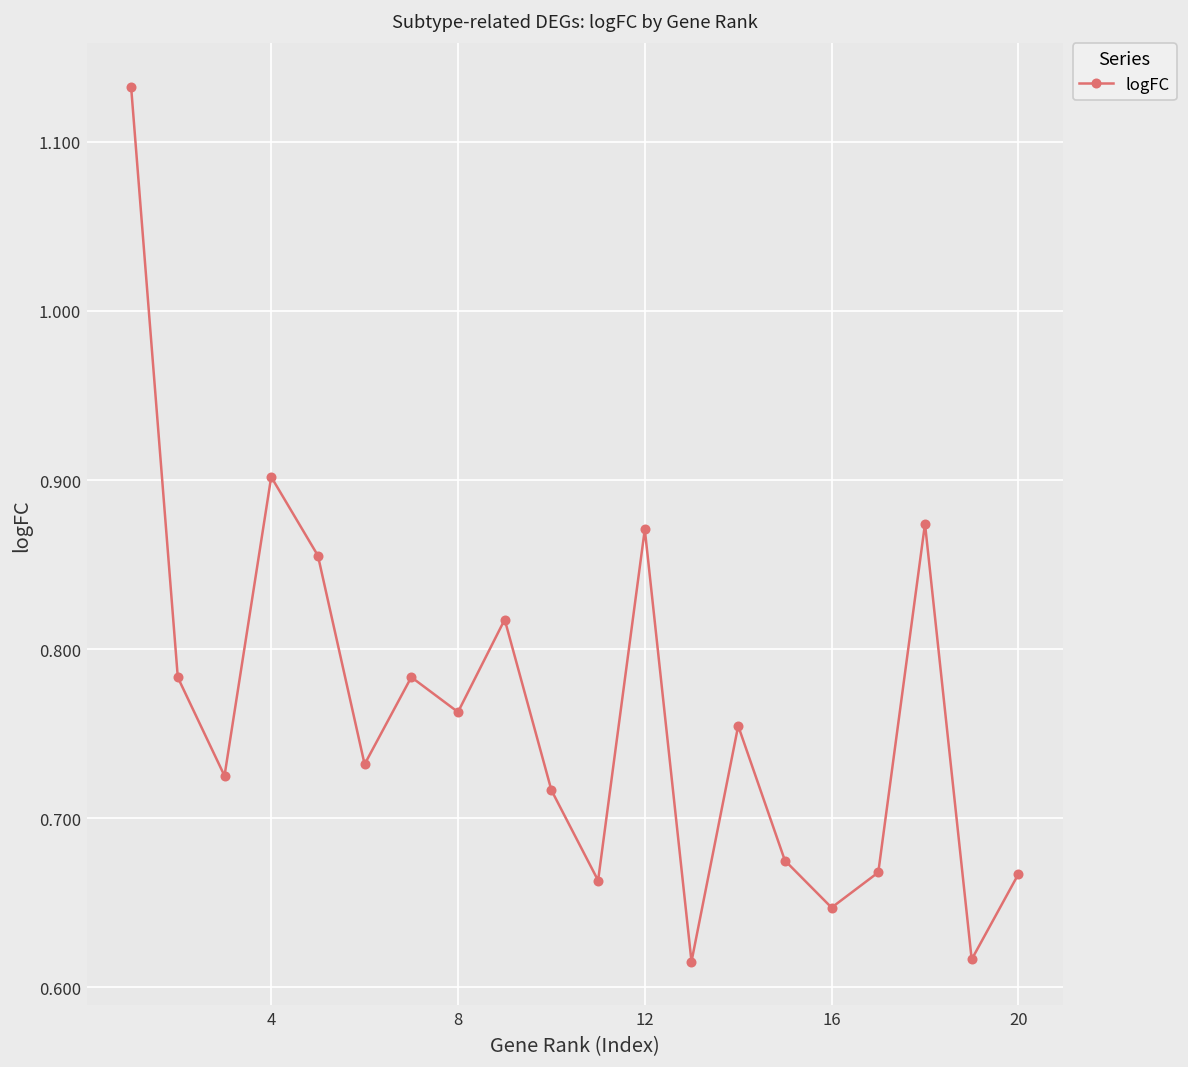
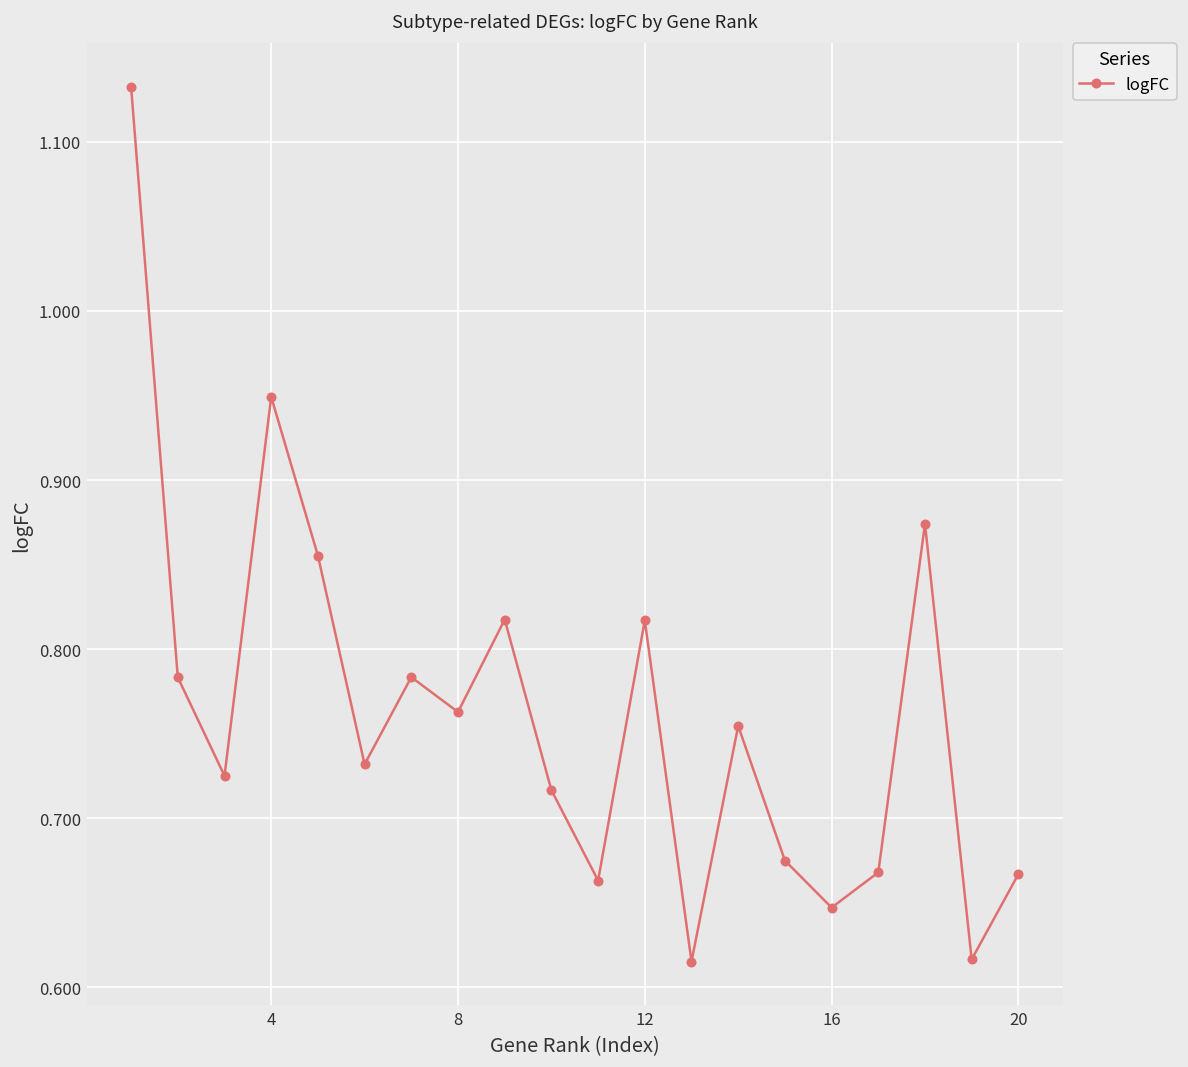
4: 0.902 -> 0.949
12: 0.871 -> 0.817
